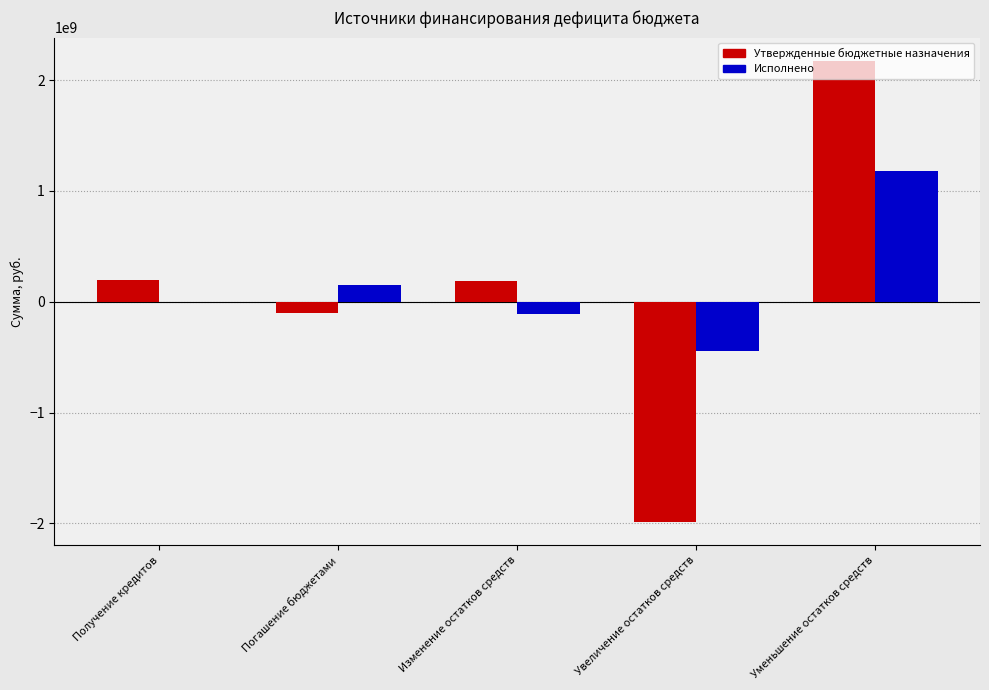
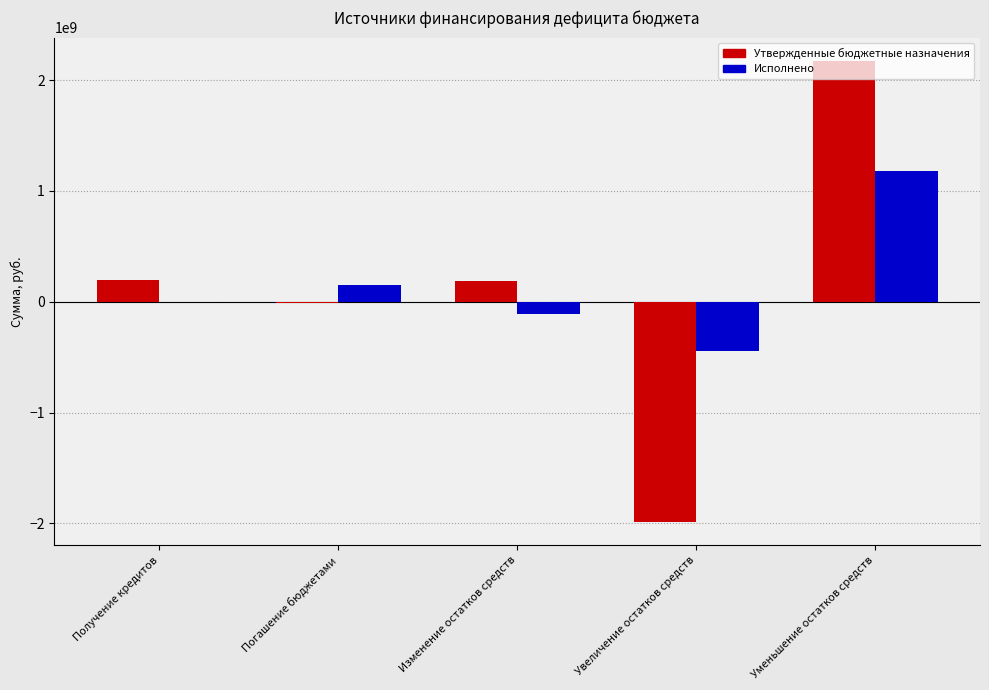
Утвержденные бюджетные назначения, Погашение бюджетами: -100000000 -> -10000000
